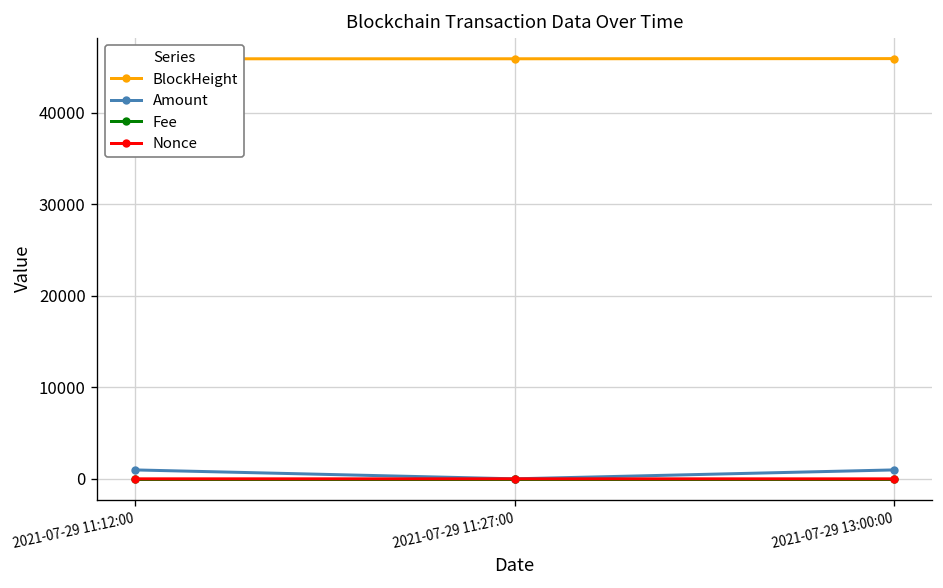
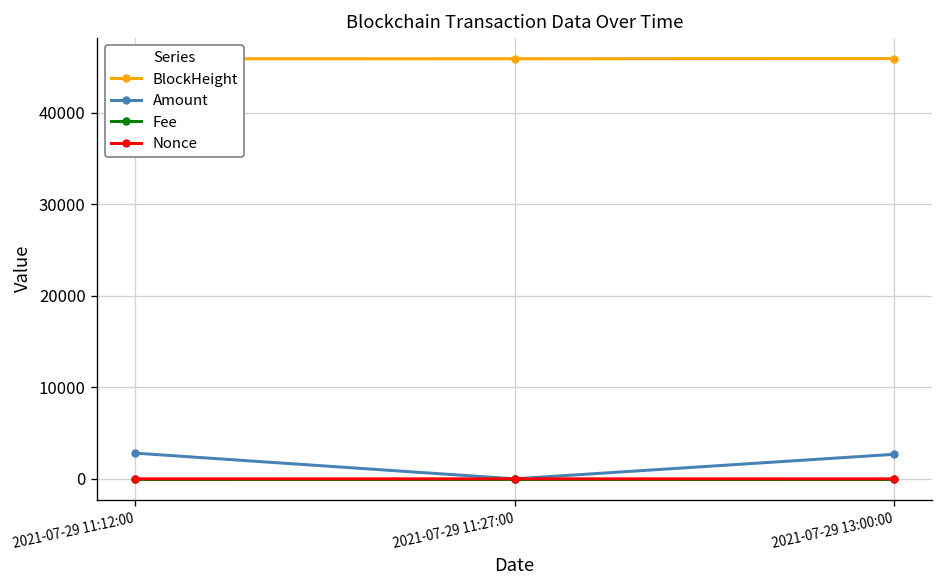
Amount, 2021-07-29 11:12:00: 1000 -> 3000
Amount, 2021-07-29 13:00:00: 1000 -> 3000
